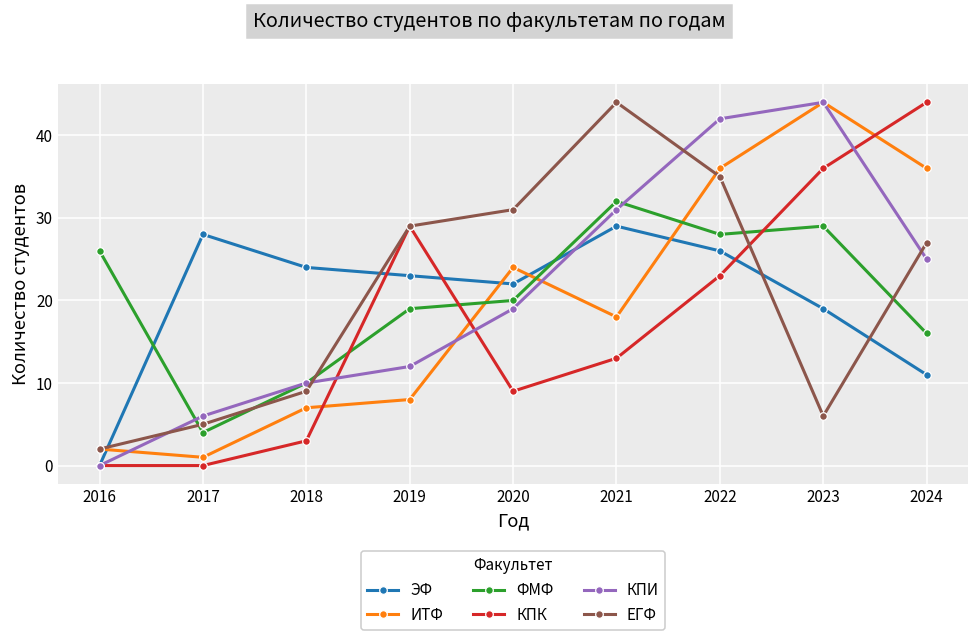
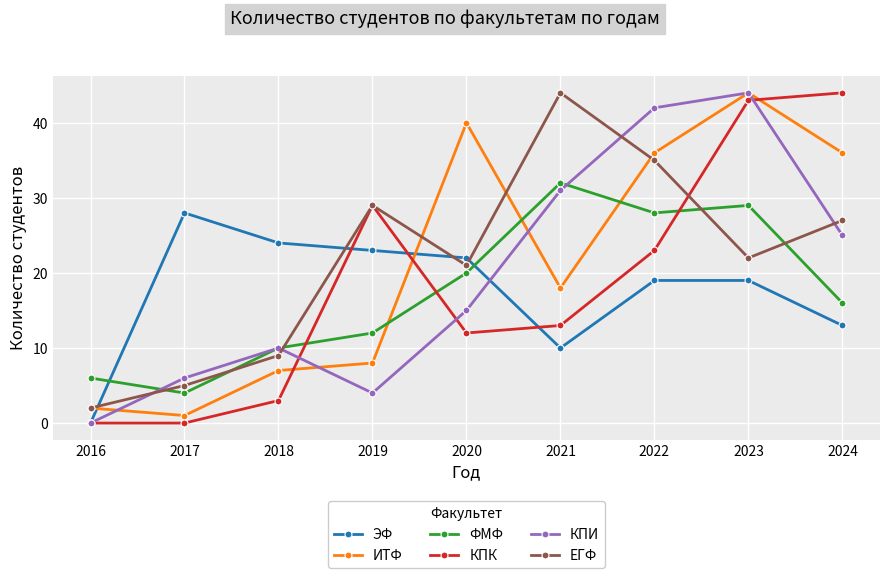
ФМФ, 2016: 26 -> 6
ФМФ, 2019: 19 -> 12
КПИ, 2019: 12 -> 4
ИТФ, 2020: 24 -> 40
КПК, 2020: 9 -> 12
КПИ, 2020: 19 -> 15
ЕГФ, 2020: 31 -> 21
ЭФ, 2021: 29 -> 10
ЭФ, 2022: 26 -> 19
КПК, 2023: 36 -> 43
ЕГФ, 2023: 6 -> 22
ЭФ, 2024: 11 -> 13
